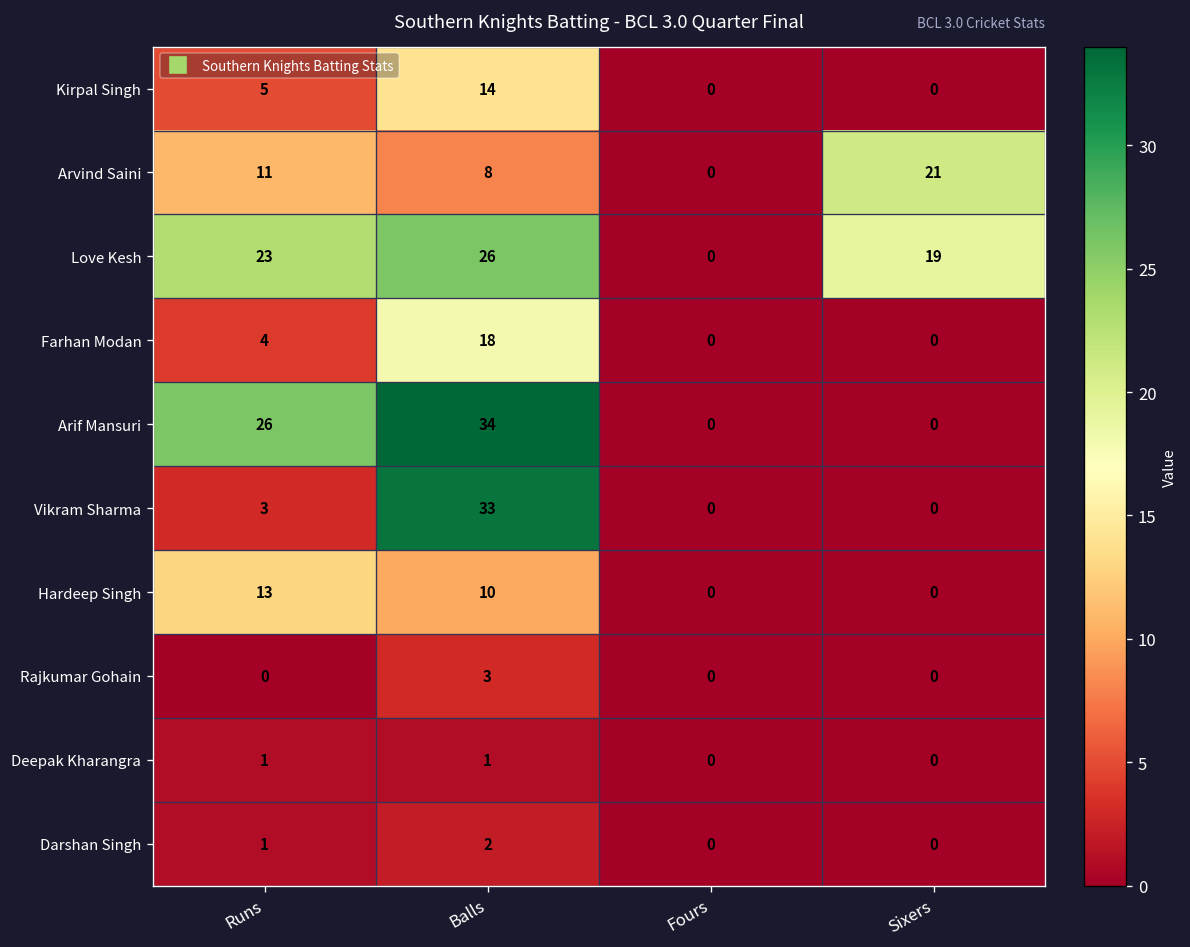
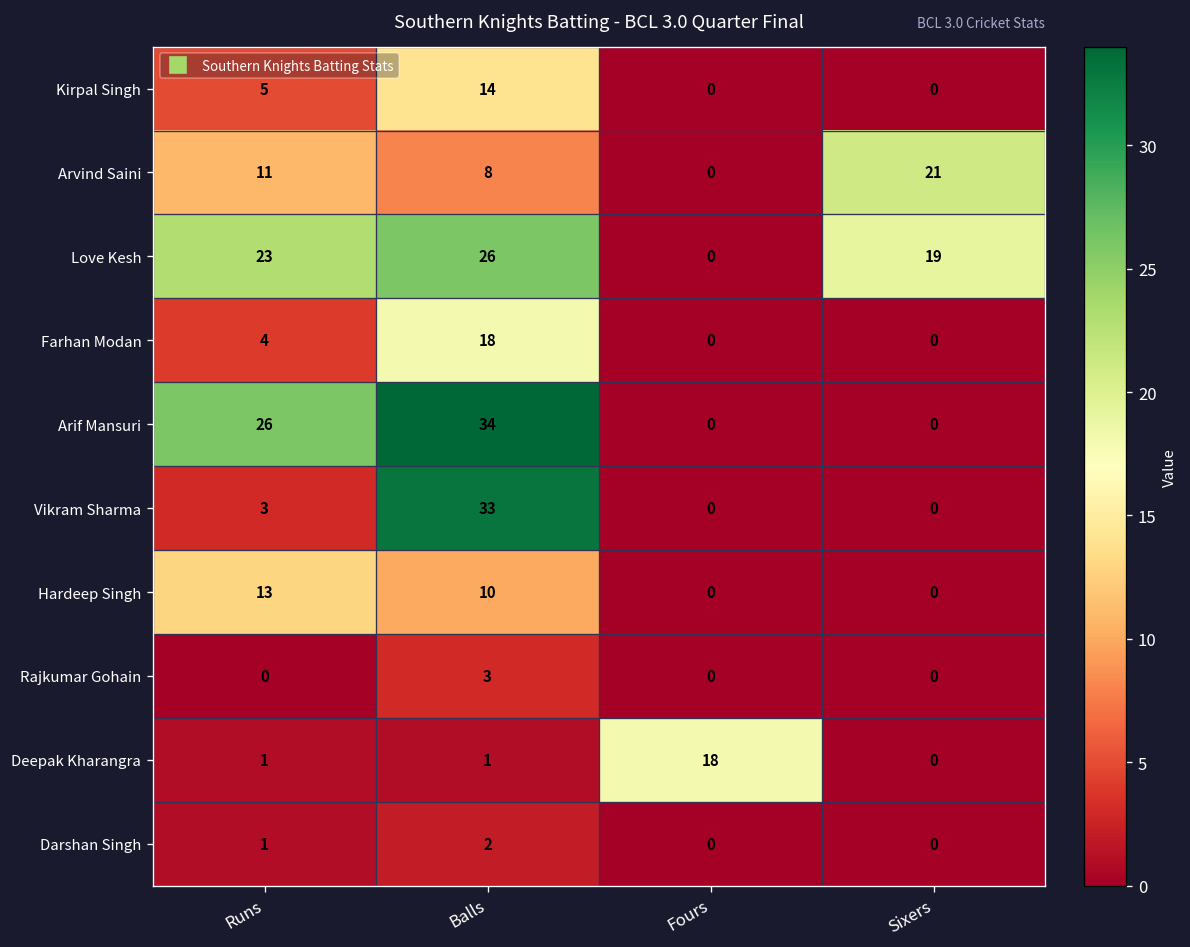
Deepak Kharangra, Fours: 0 -> 18
